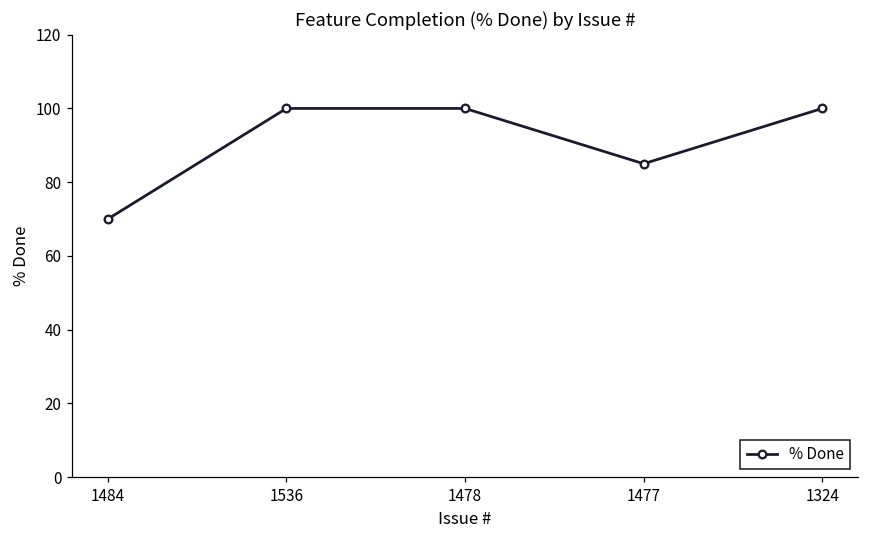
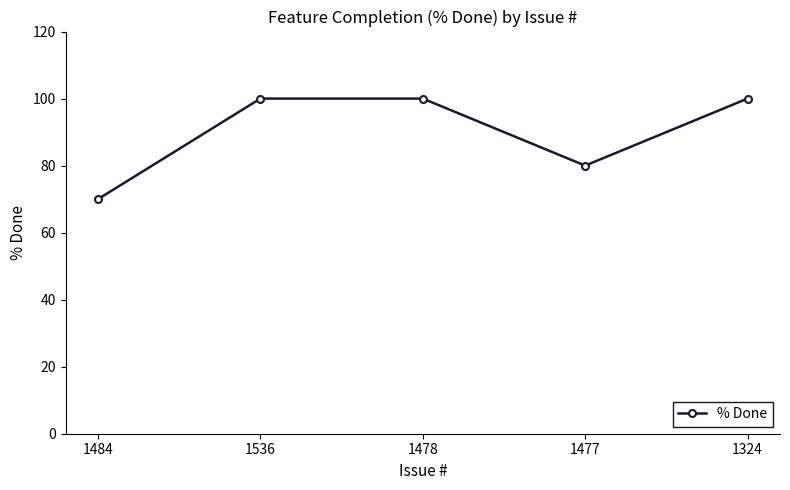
1477: 85 -> 80
